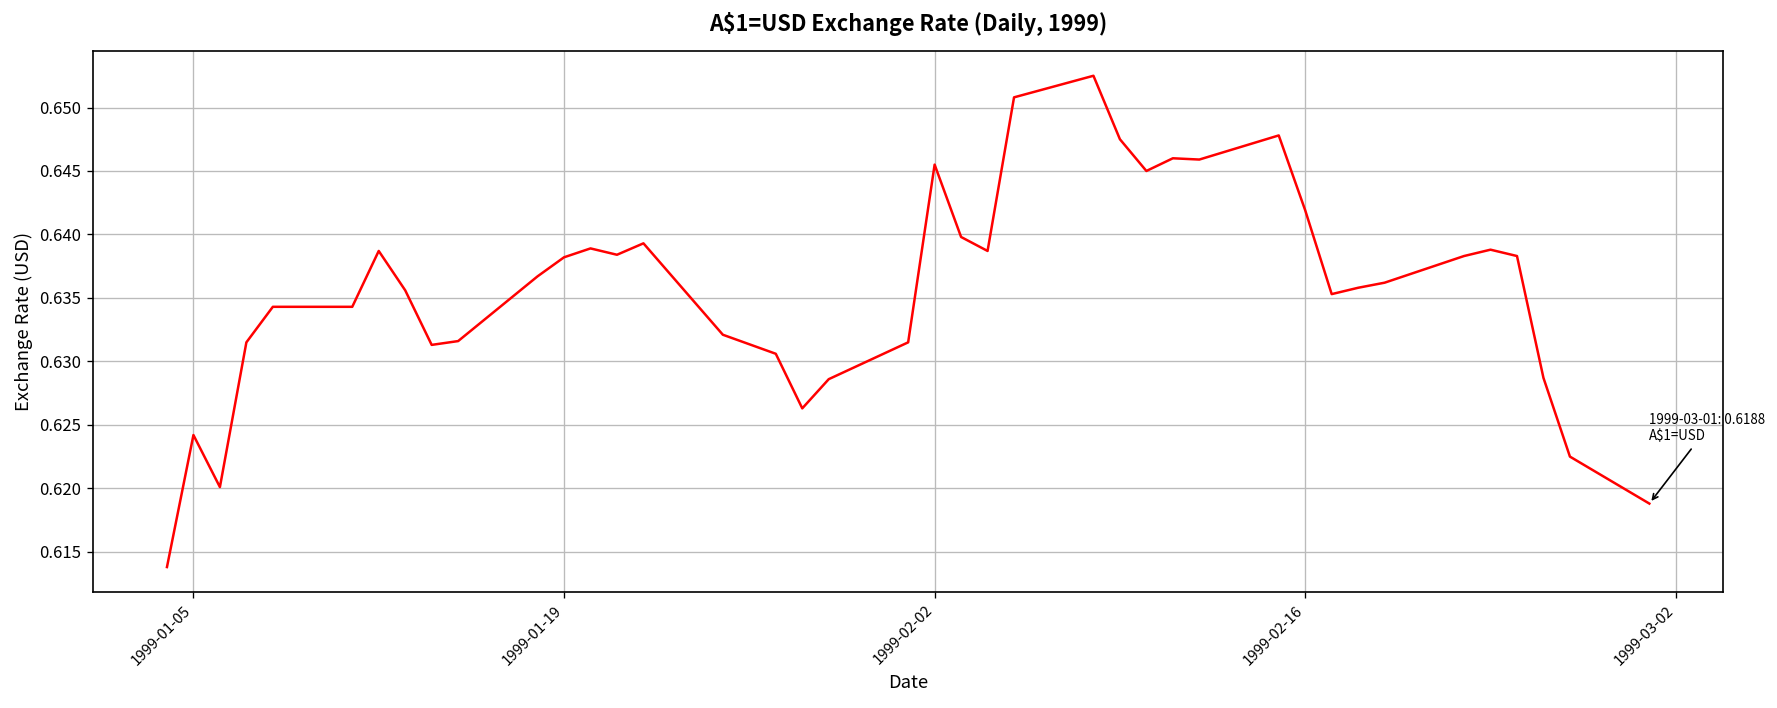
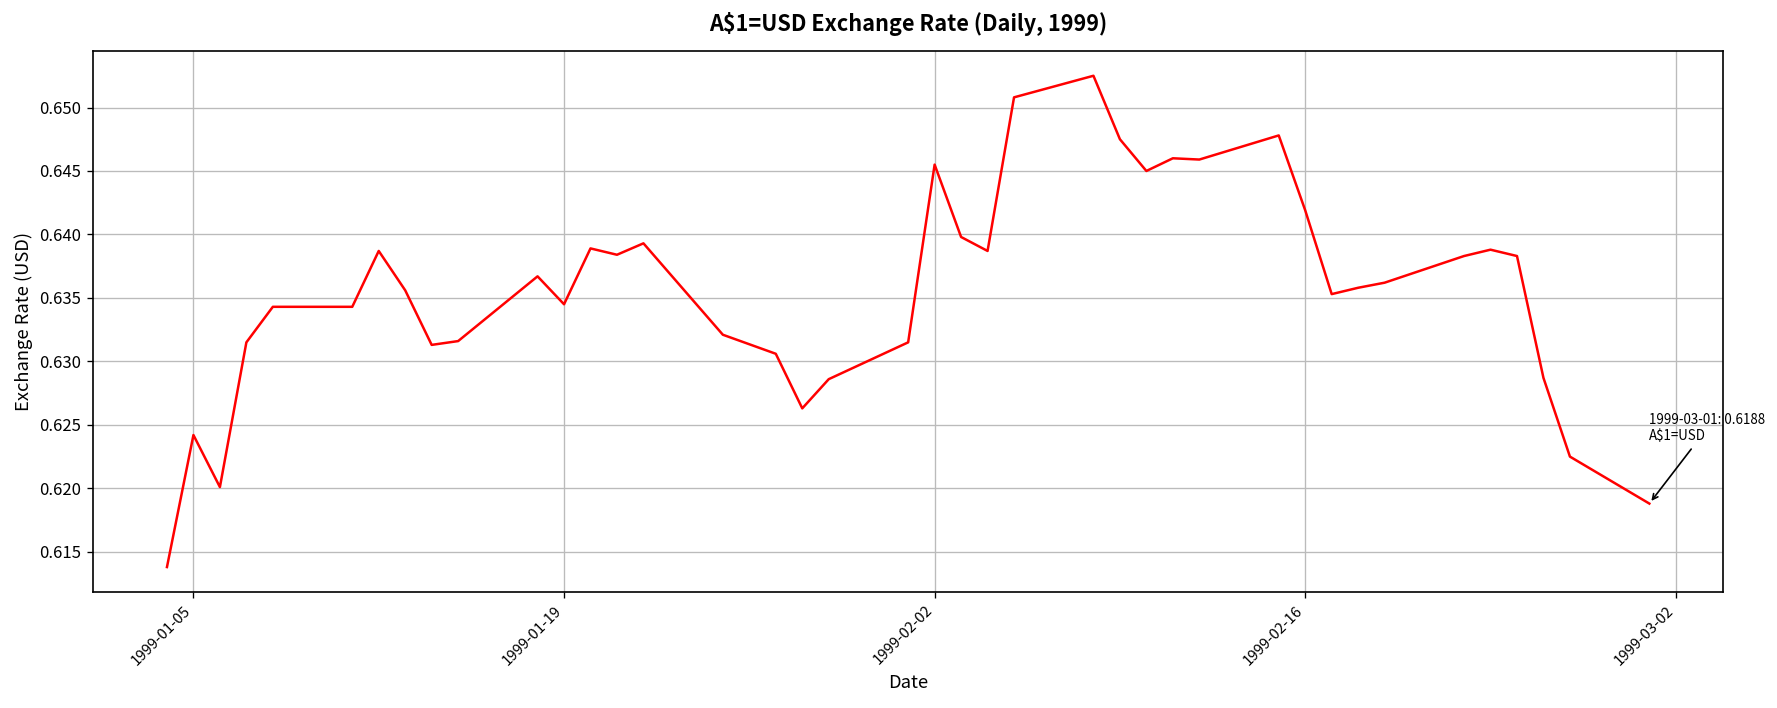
1999-01-19: 0.6382 -> 0.6345
